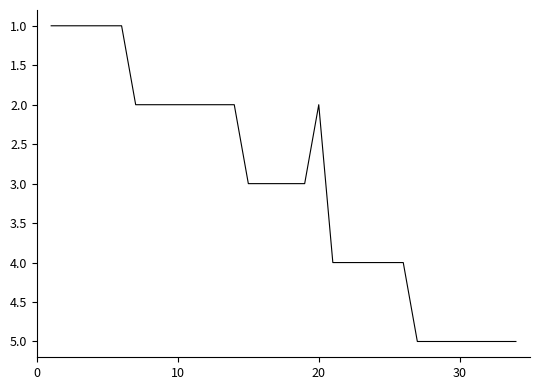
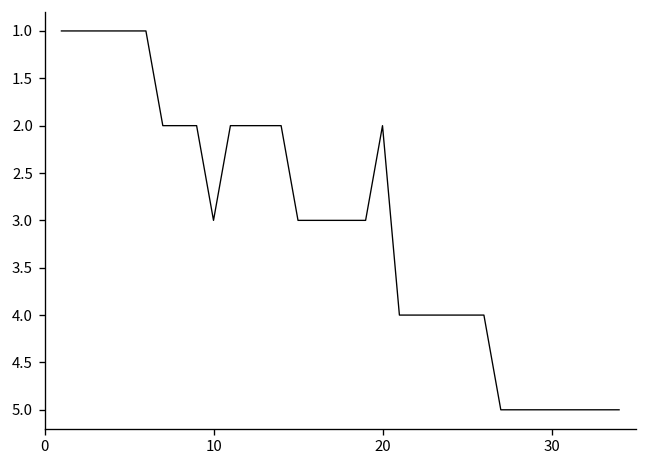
10: 2 -> 3
